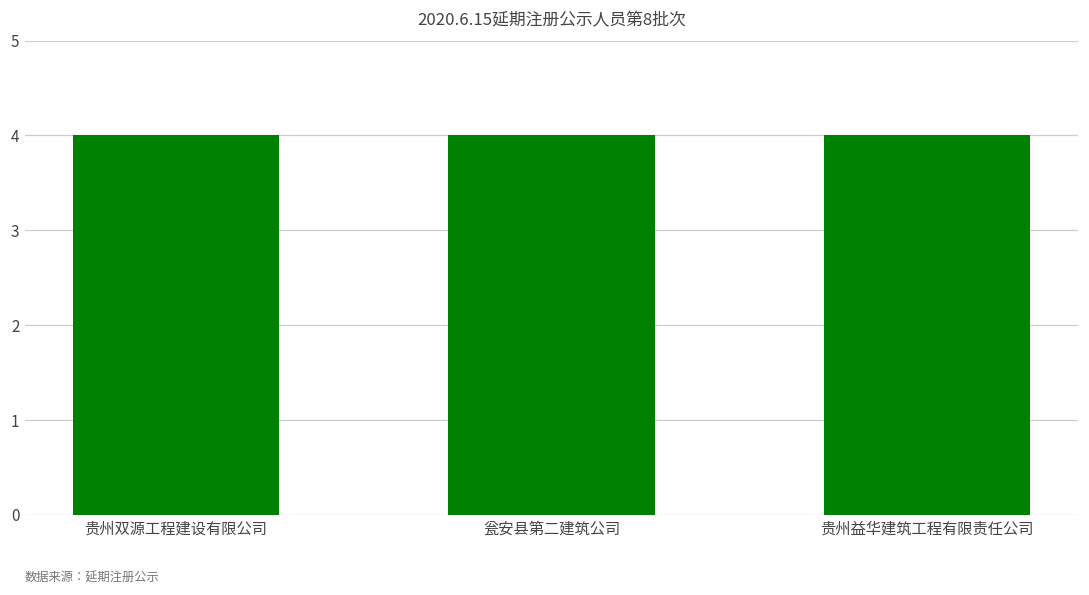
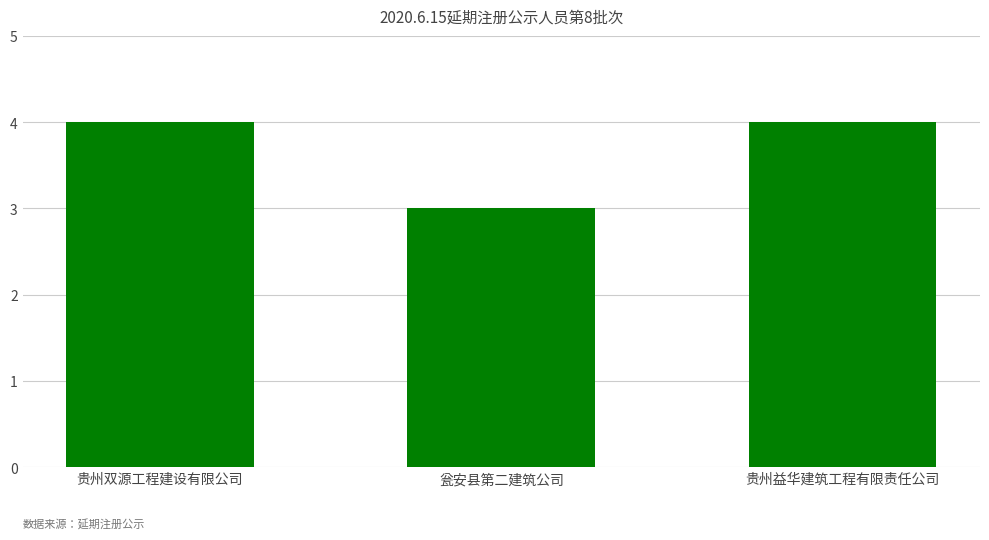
瓮安县第二建筑公司: 4 -> 3
